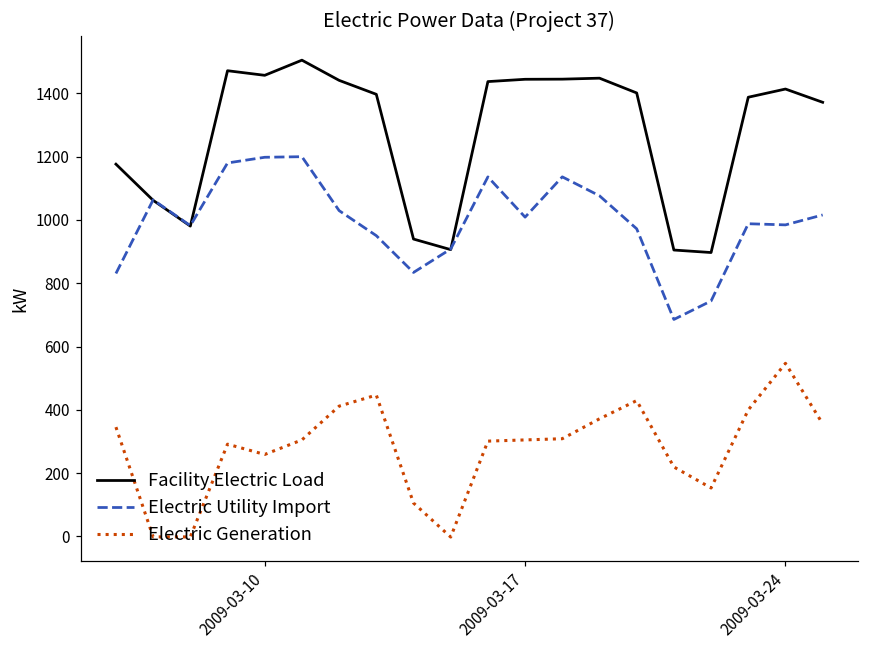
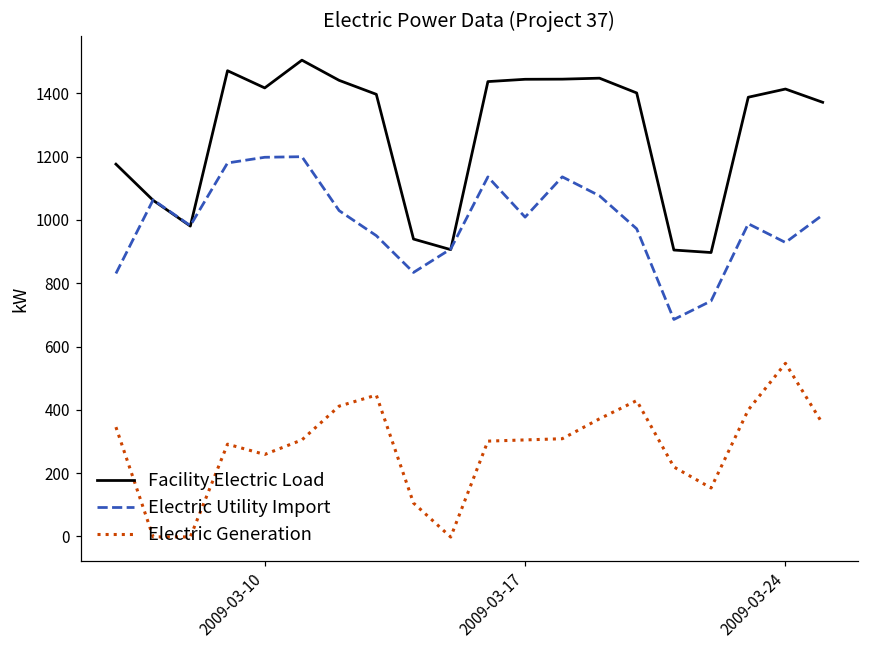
Facility Electric Load, 2009-03-10: 1460 -> 1420
Electric Utility Import, 2009-03-24: 980 -> 930
